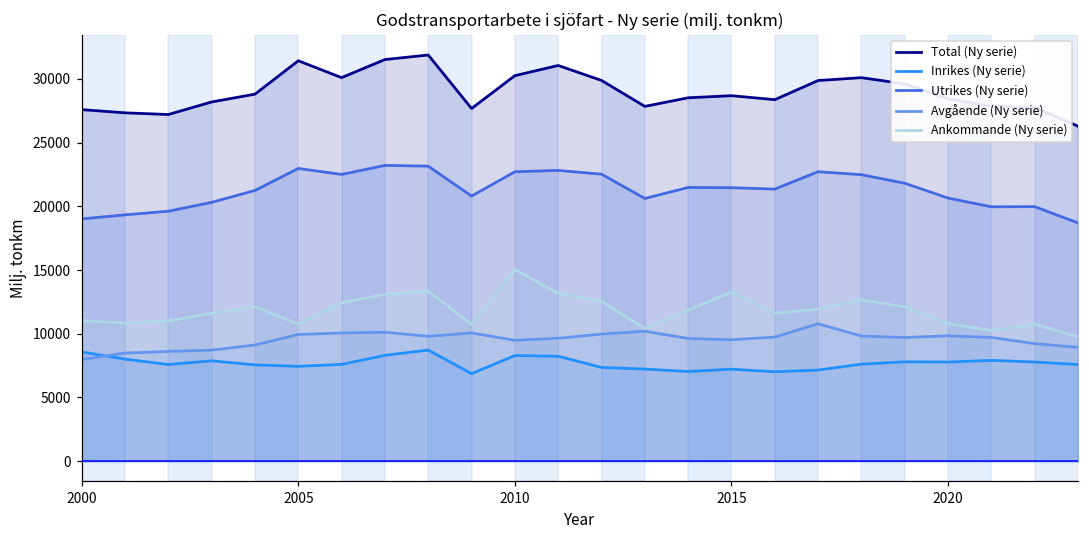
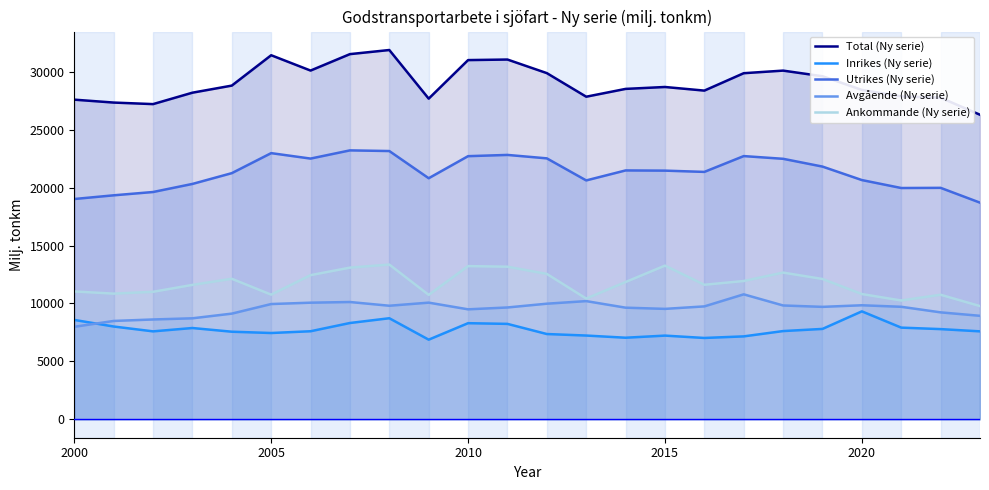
Total (Ny serie), 2010: 30300 -> 31000
Ankommande (Ny serie), 2010: 15000 -> 13200
Inrikes (Ny serie), 2020: 7800 -> 9300
